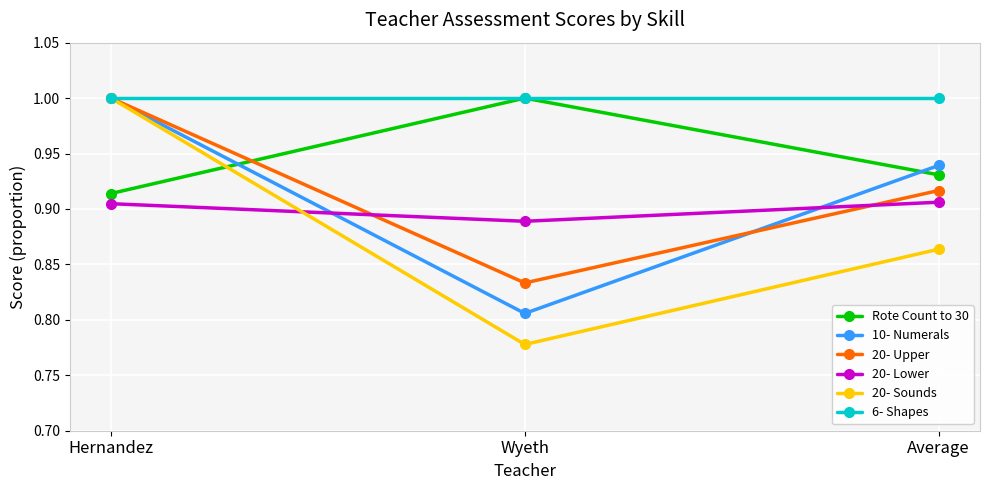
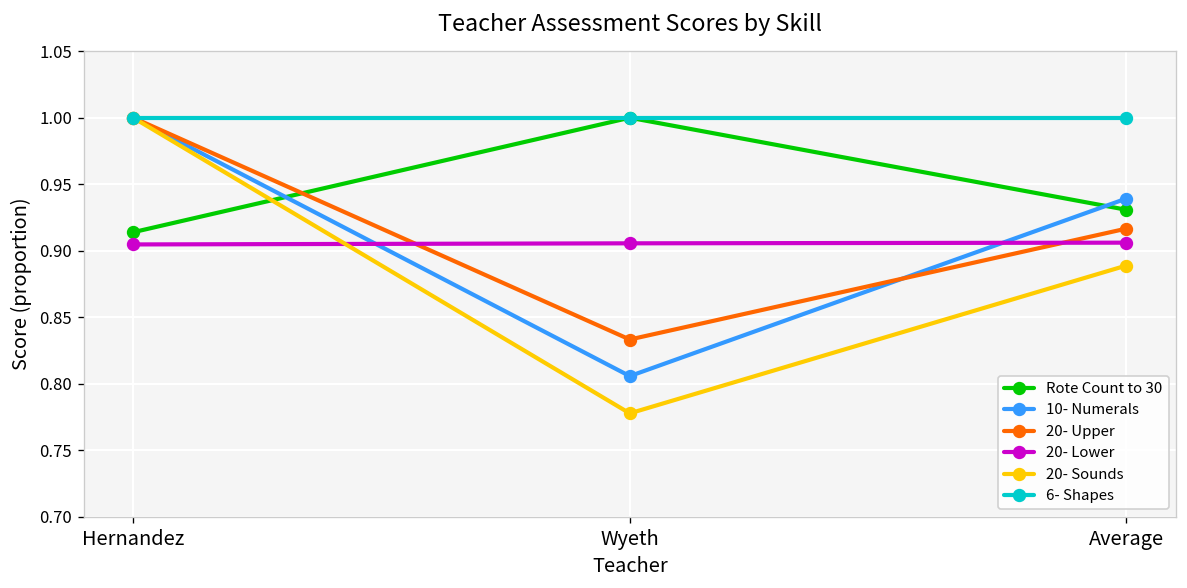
20- Lower, Wyeth: 0.889 -> 0.906
20- Sounds, Average: 0.864 -> 0.889
